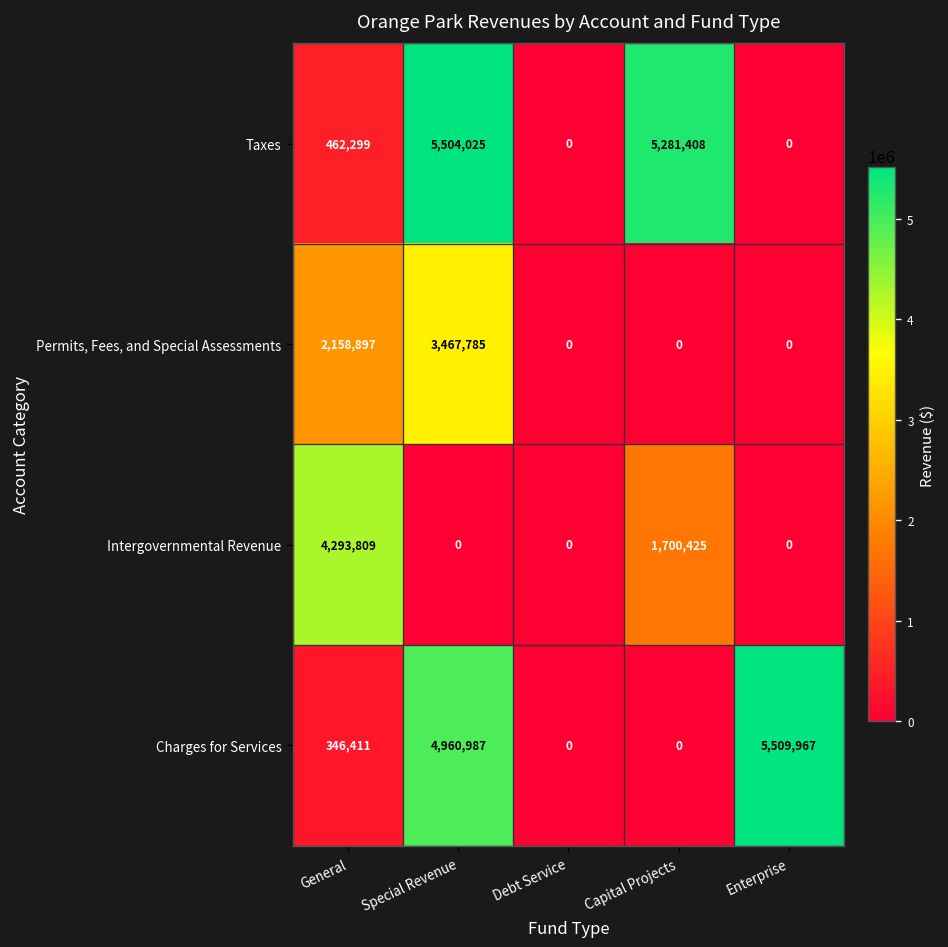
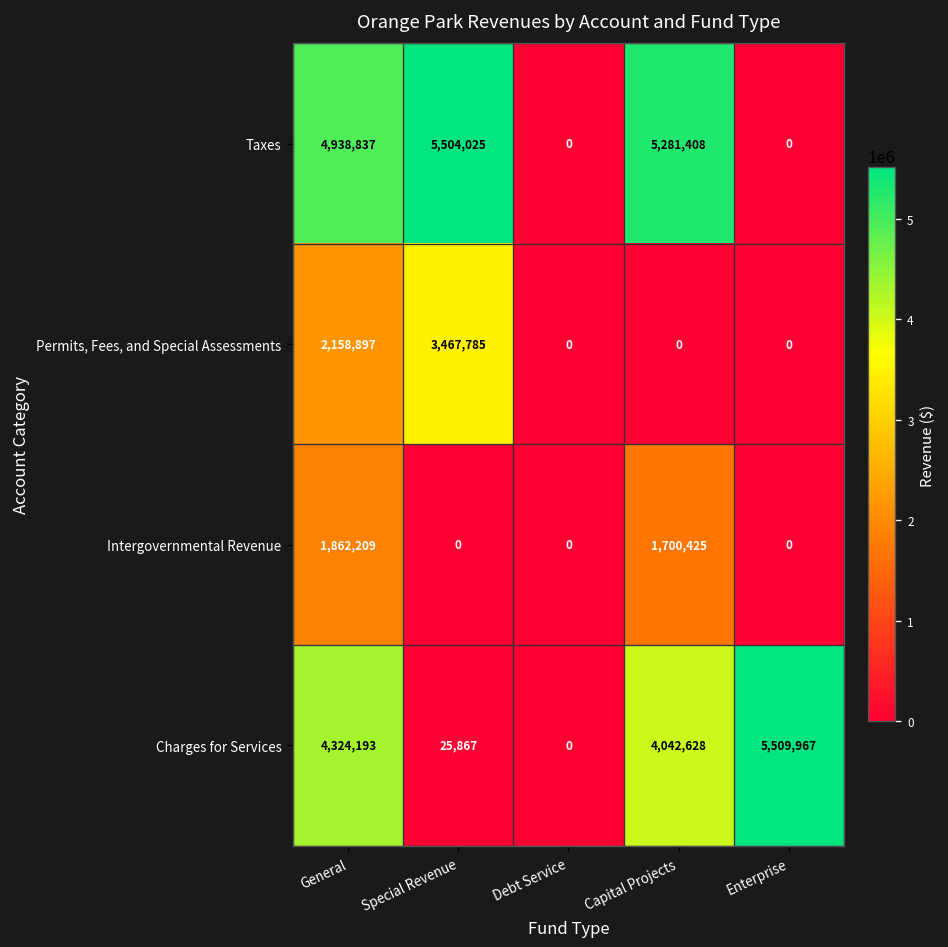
Taxes, General: 462,299 -> 4,938,837
Intergovernmental Revenue, General: 4,293,809 -> 1,862,209
Charges for Services, General: 346,411 -> 4,324,193
Charges for Services, Special Revenue: 4,960,987 -> 25,867
Charges for Services, Capital Projects: 0 -> 4,042,628
